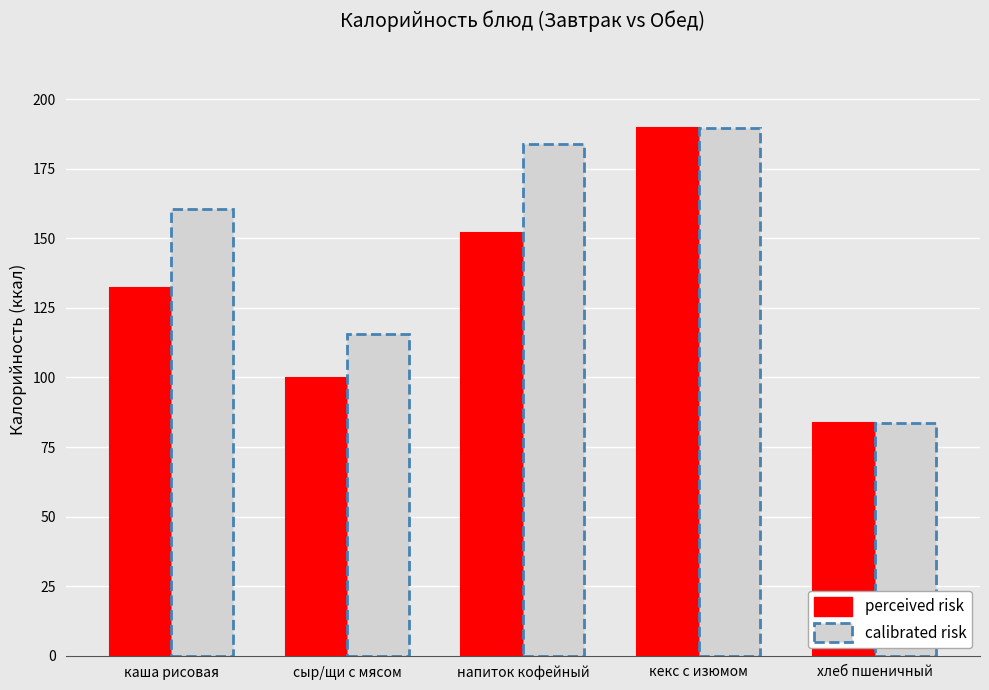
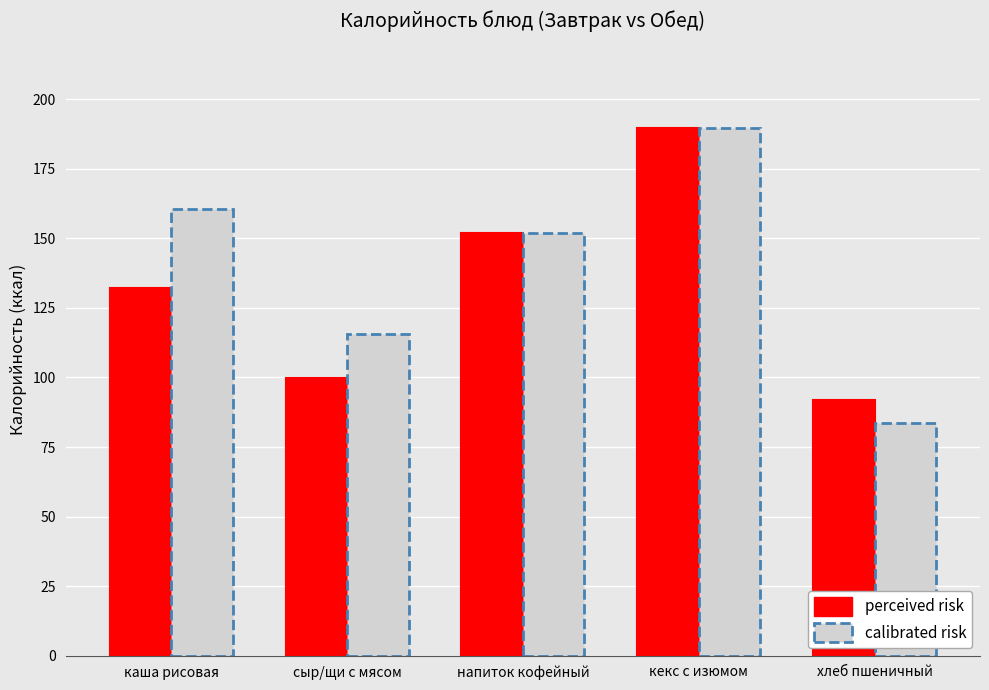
calibrated risk, напиток кофейный: 184 -> 152
perceived risk, хлеб пшеничный: 84 -> 92
